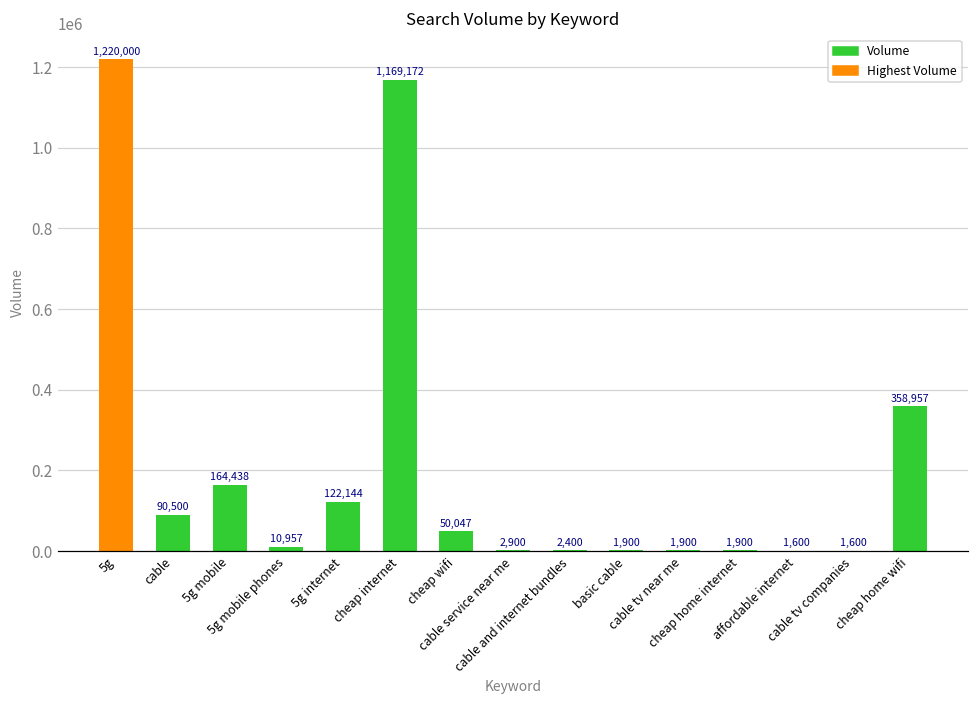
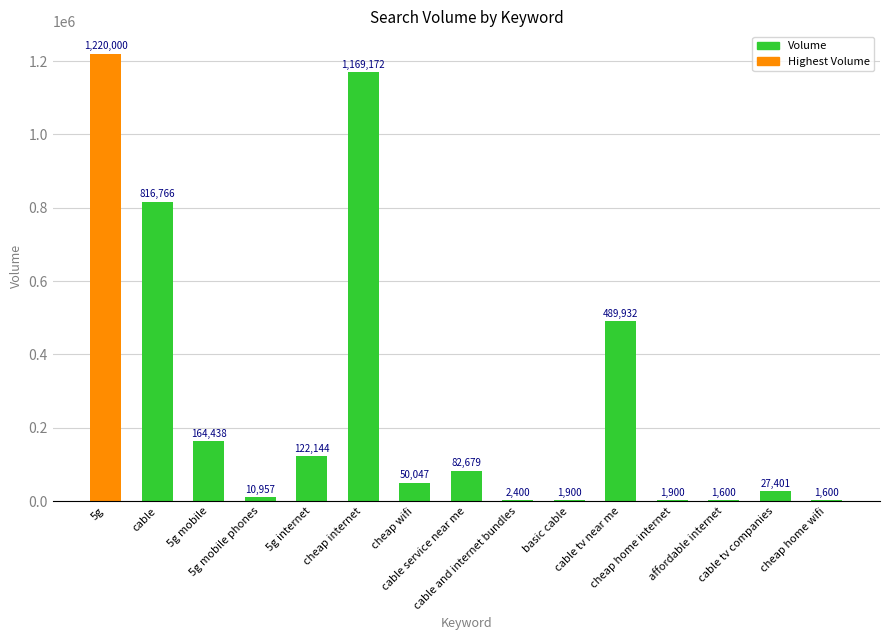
cable: 90,500 -> 816,766
cable service near me: 2,900 -> 82,679
cable tv near me: 1,900 -> 489,932
cable tv companies: 1,600 -> 27,401
cheap home wifi: 358,957 -> 1,600
